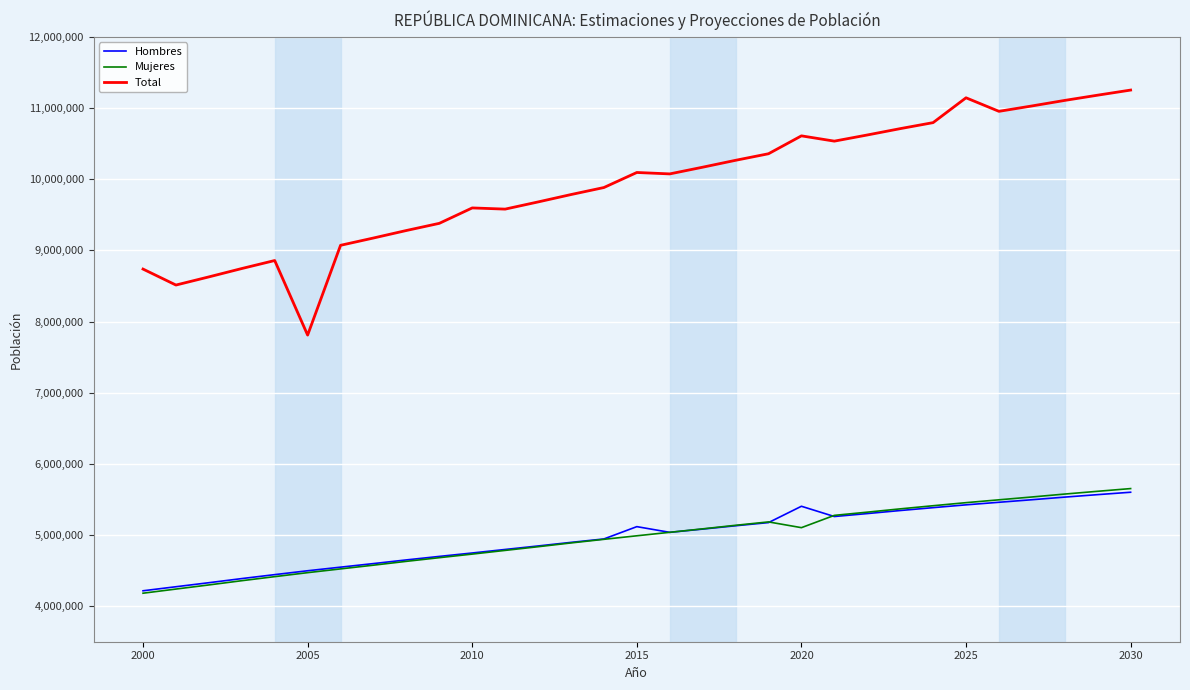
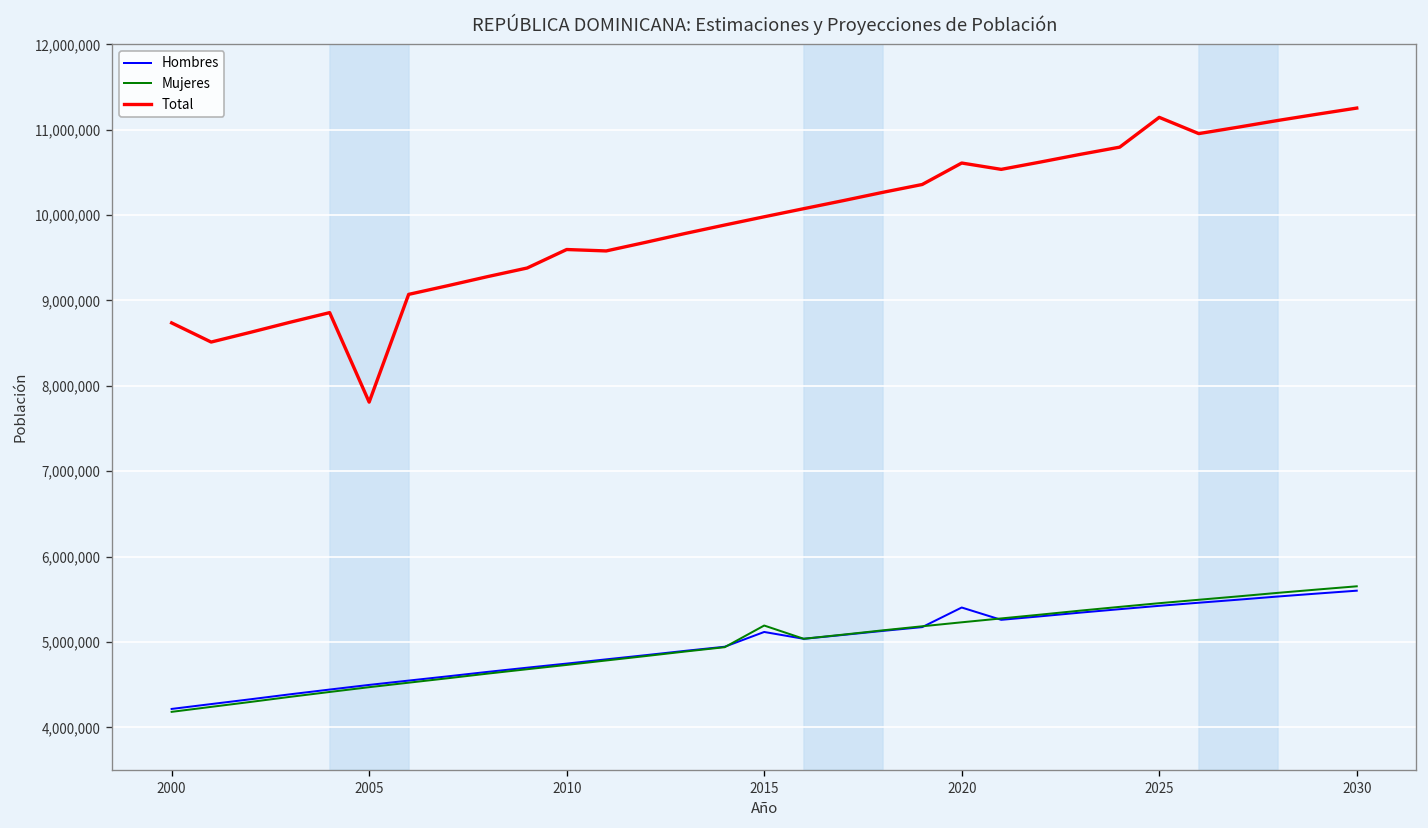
Mujeres, 2015: 5,000,000 -> 5,200,000
Total, 2015: 10,100,000 -> 10,000,000
Mujeres, 2020: 5,100,000 -> 5,200,000
